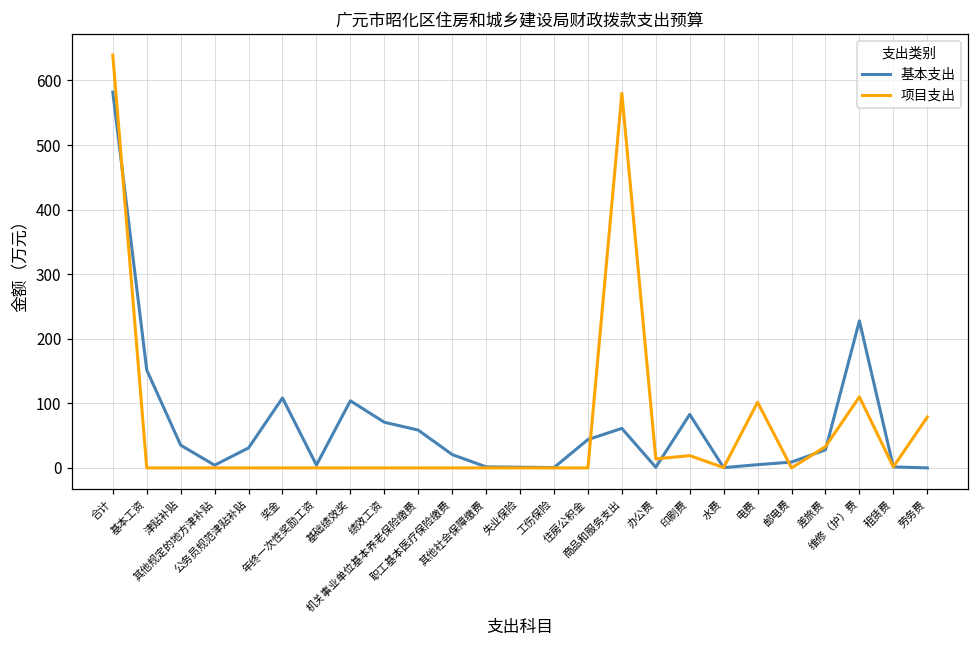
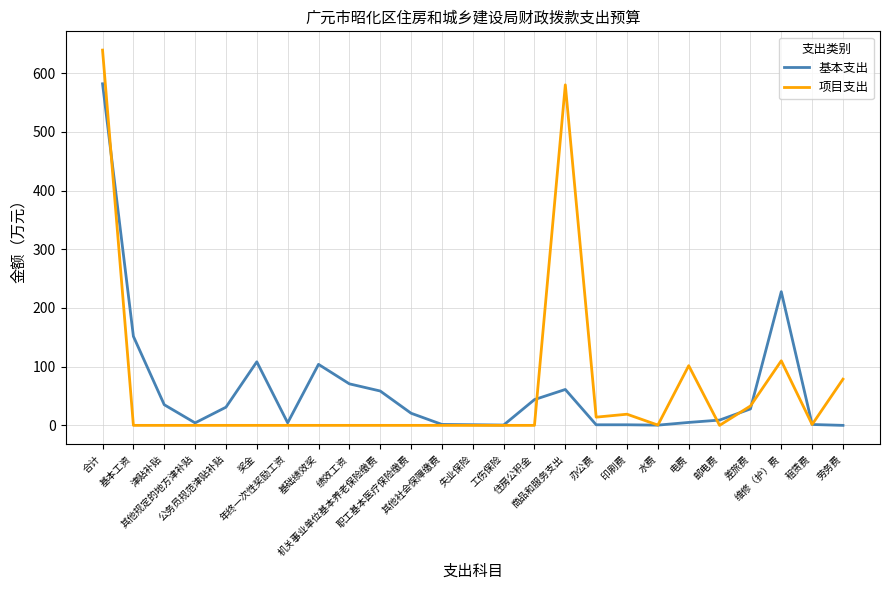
基本支出, 印刷费: 80 -> 0
